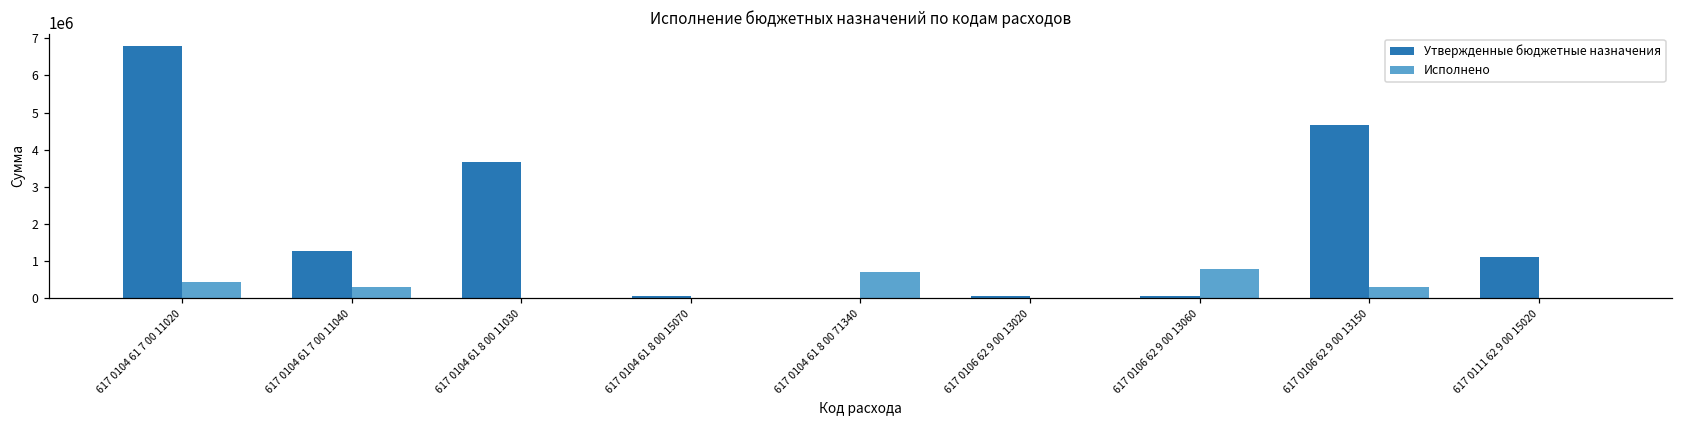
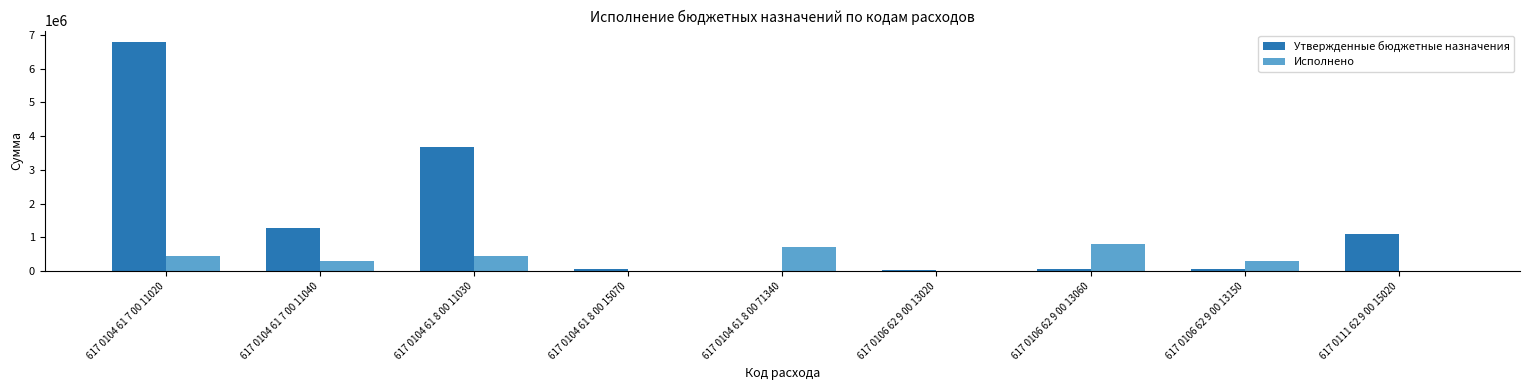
Исполнено, 617 0104 61 8 00 11030: 0 -> 400000
Утвержденные бюджетные назначения, 617 0106 62 9 00 13150: 4700000 -> 100000
